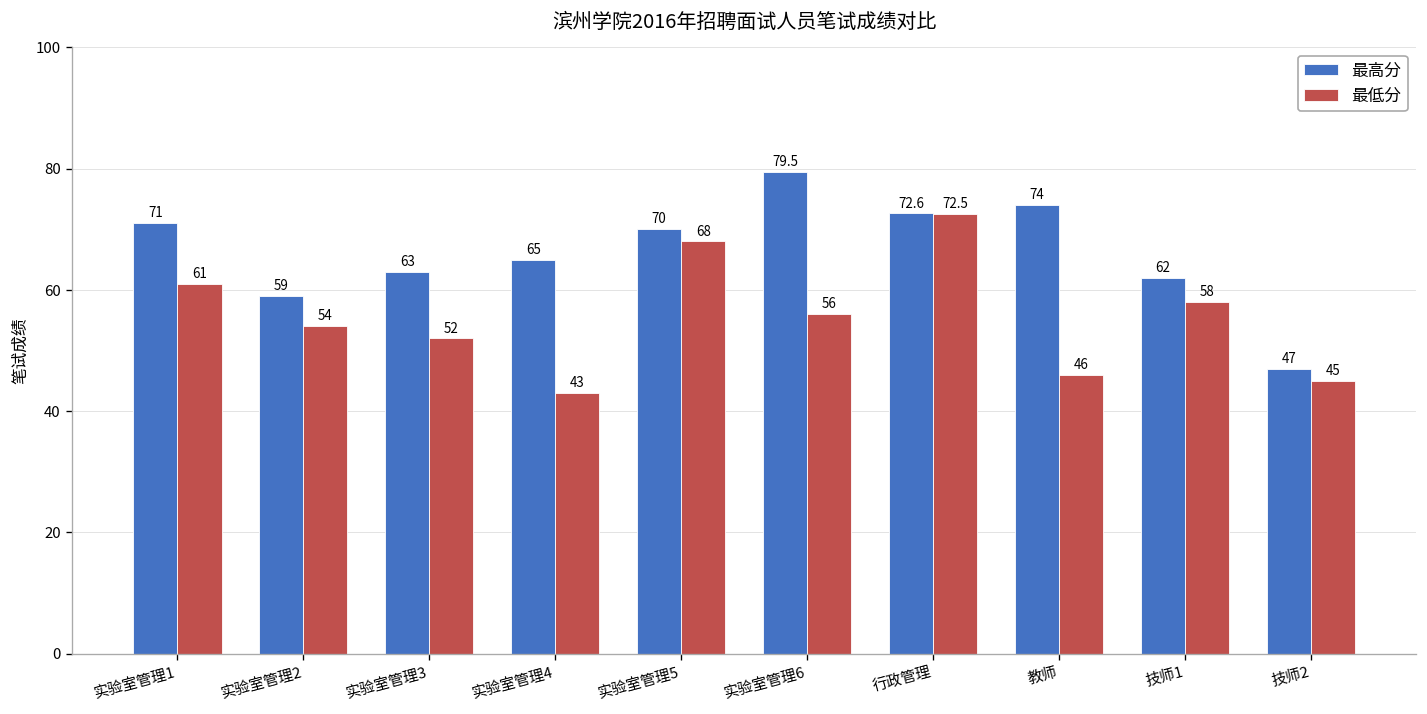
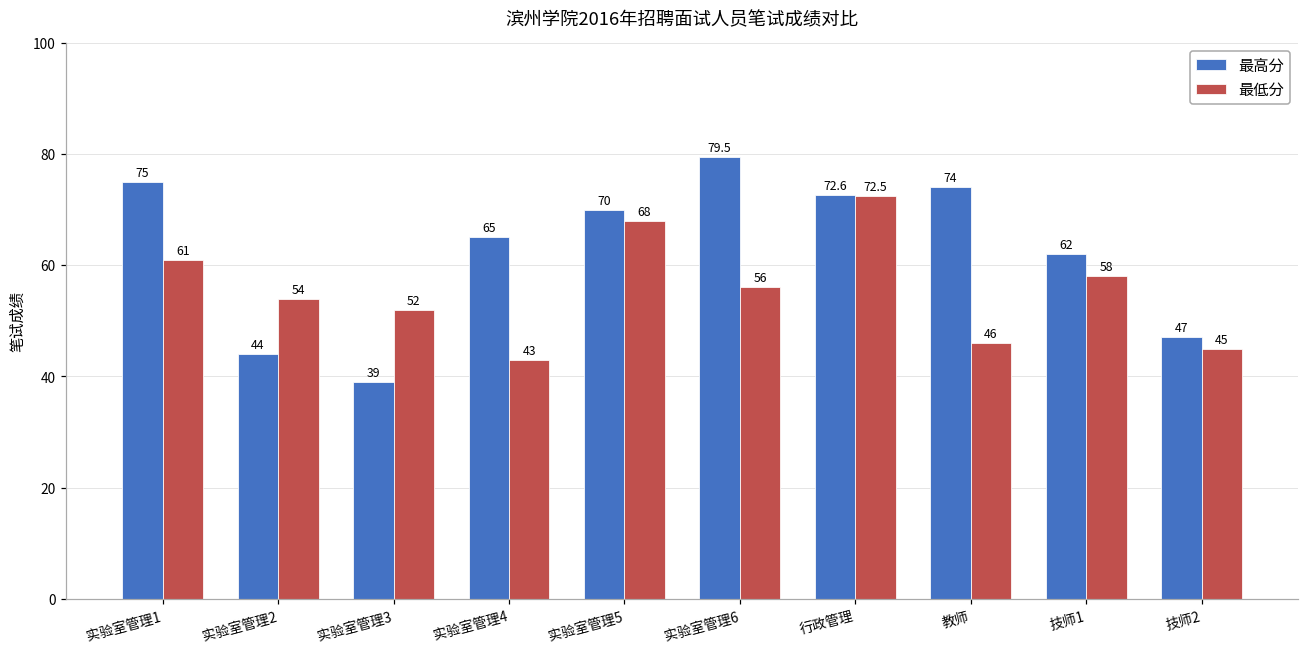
最高分, 实验室管理1: 71 -> 75
最高分, 实验室管理2: 59 -> 44
最高分, 实验室管理3: 63 -> 39
